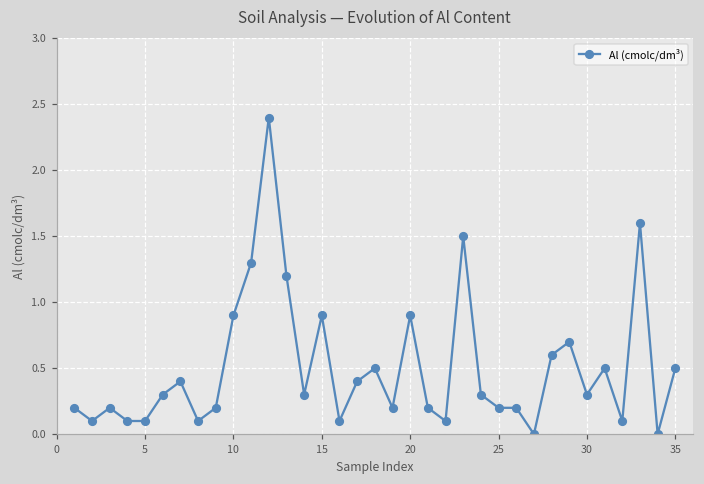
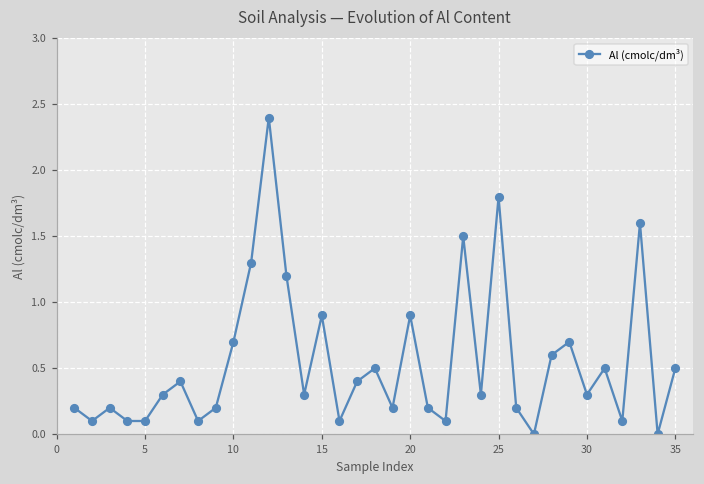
10: 0.9 -> 0.7
25: 0.2 -> 1.8
